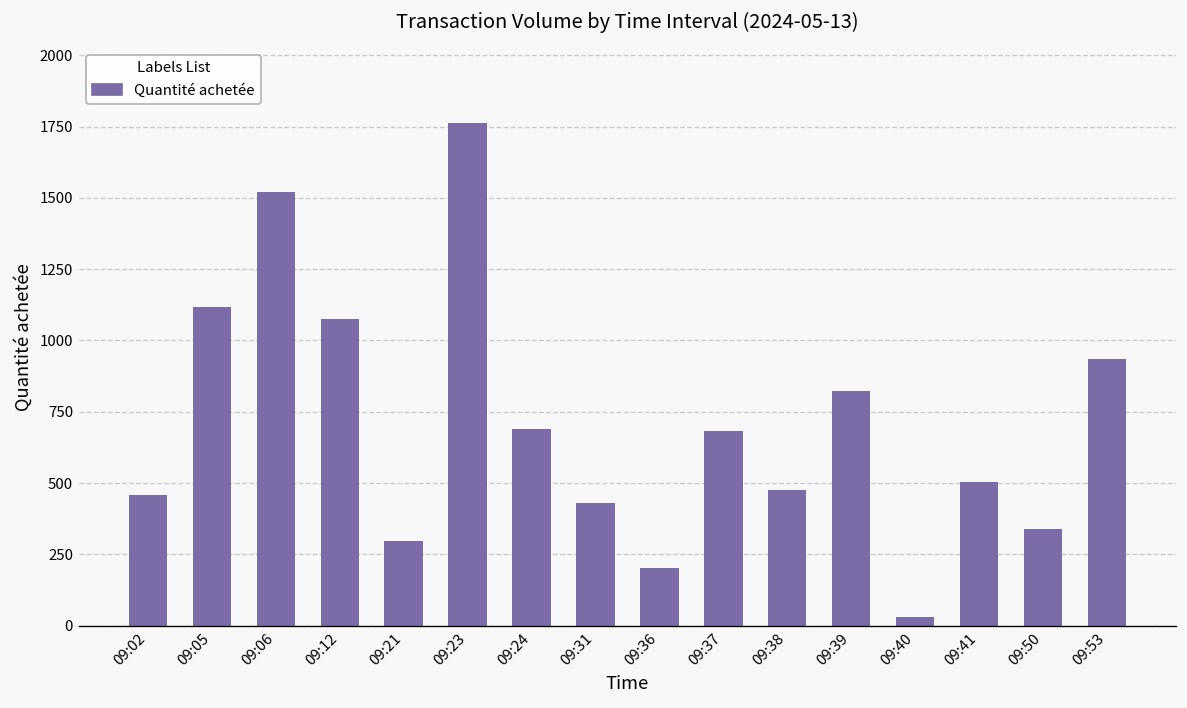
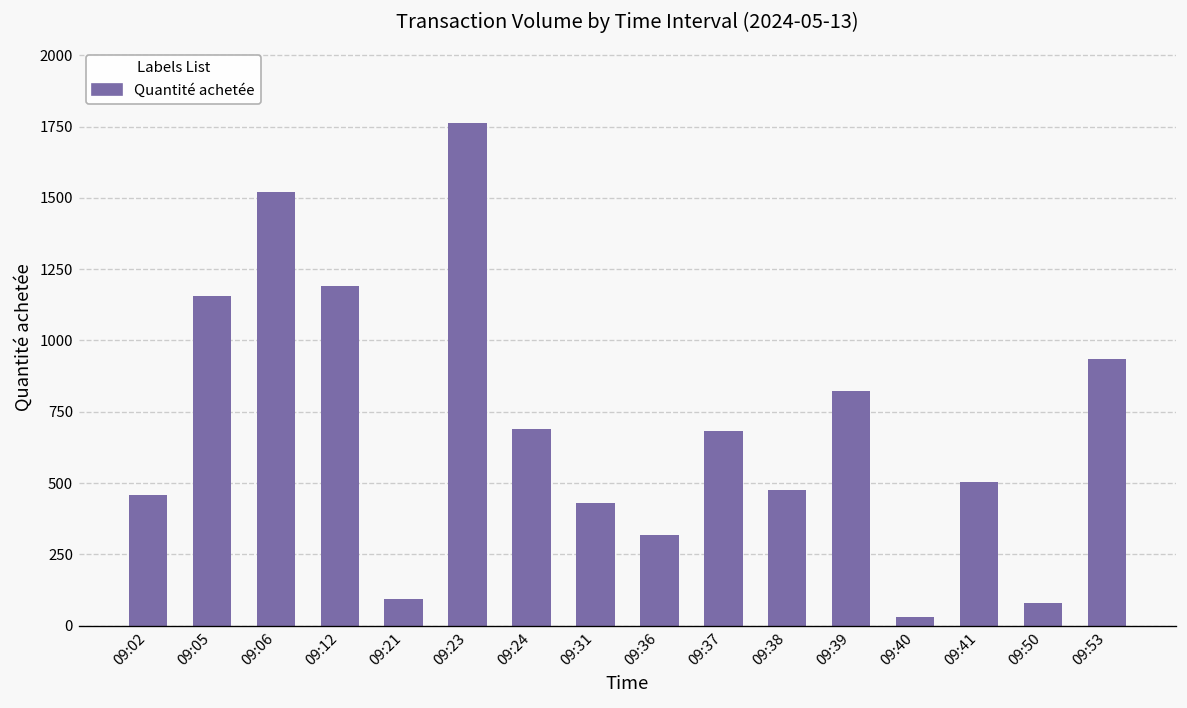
09:05: 1120 -> 1160
09:12: 1080 -> 1190
09:21: 300 -> 90
09:36: 200 -> 320
09:50: 340 -> 80
